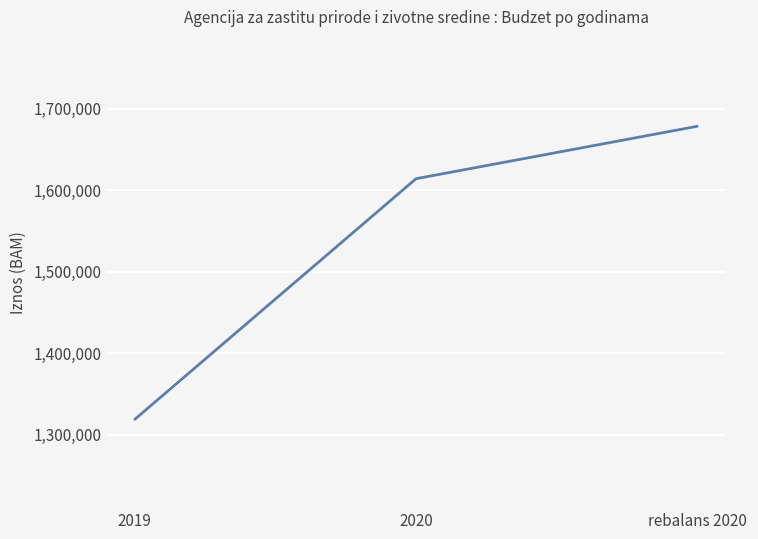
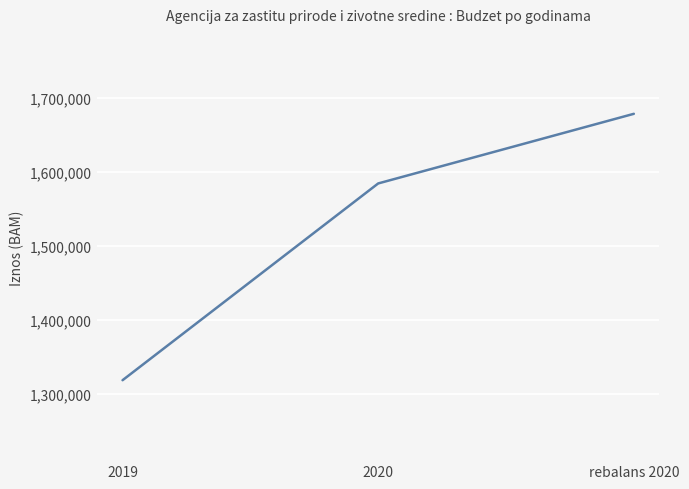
2020: 1,610,000 -> 1,580,000
